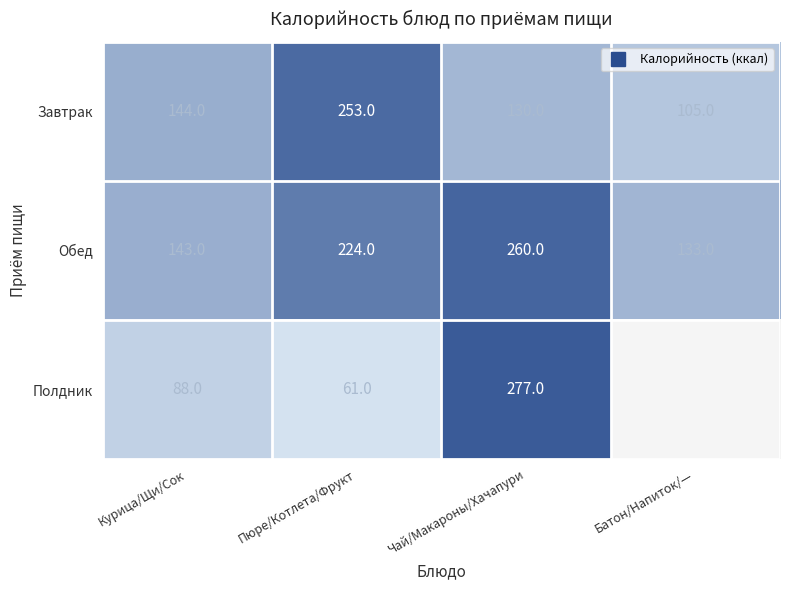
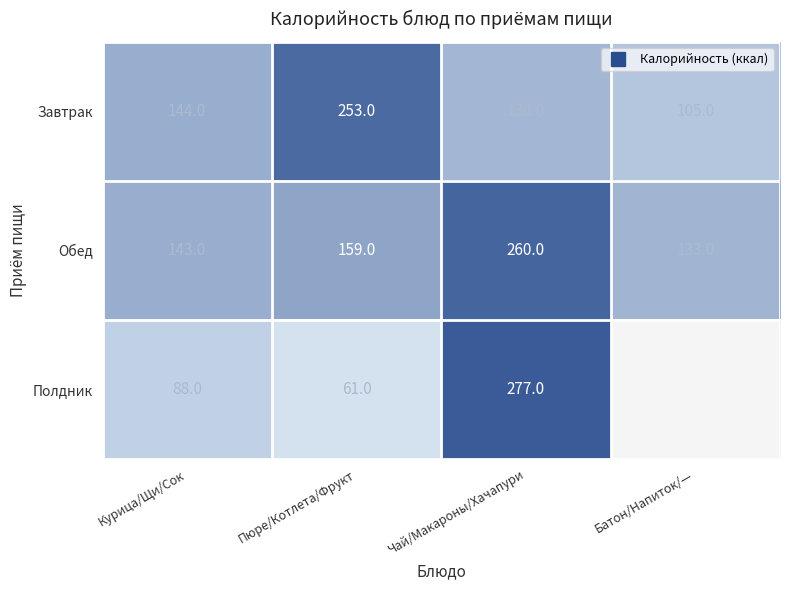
Обед, Пюре/Котлета/Фрукт: 224.0 -> 159.0
